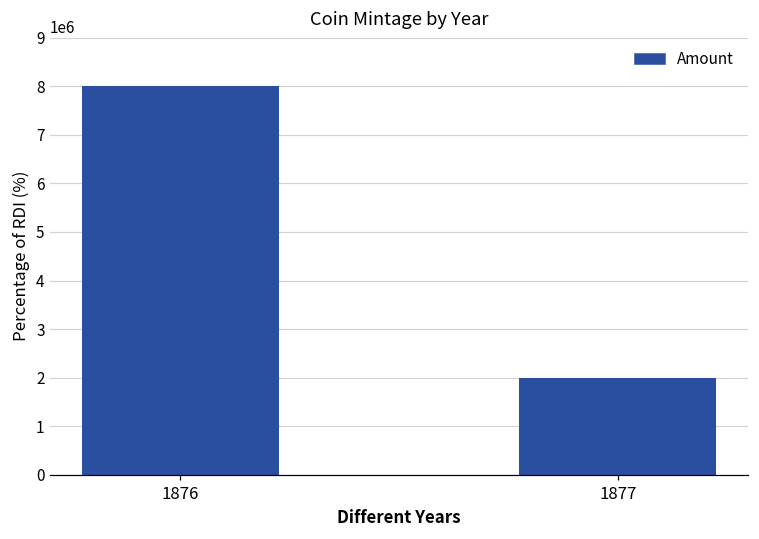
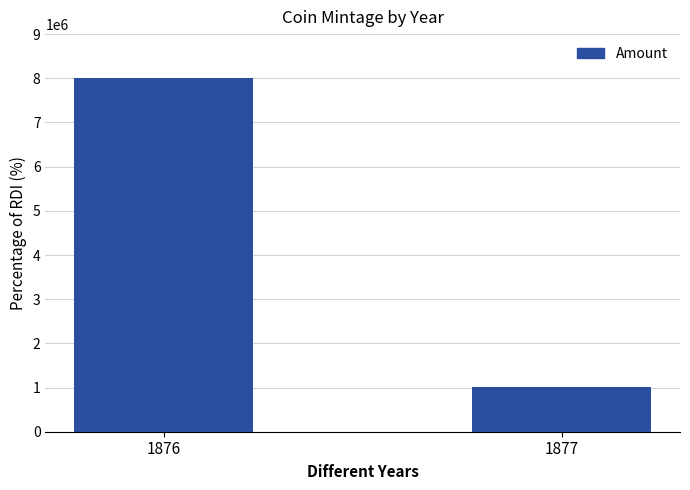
1877: 2000000 -> 1000000
